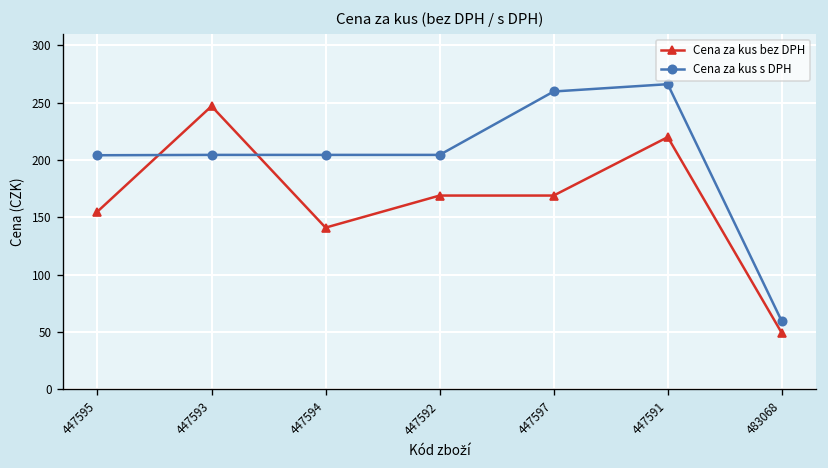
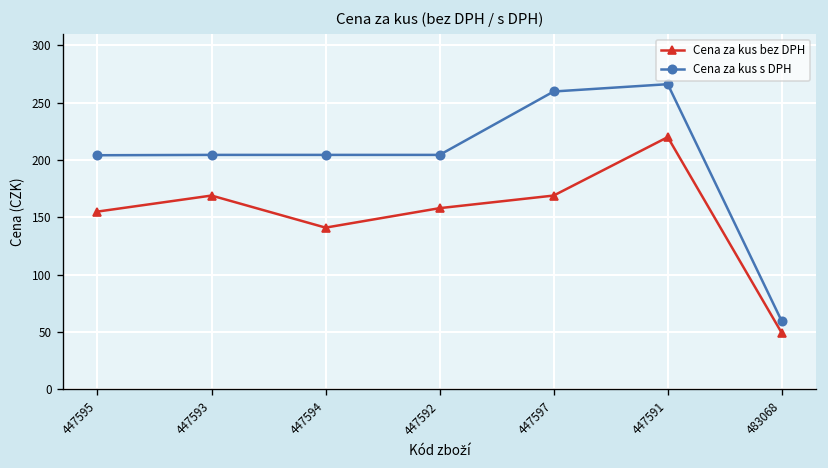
Cena za kus bez DPH, 447593: 250 -> 170
Cena za kus bez DPH, 447592: 170 -> 160
